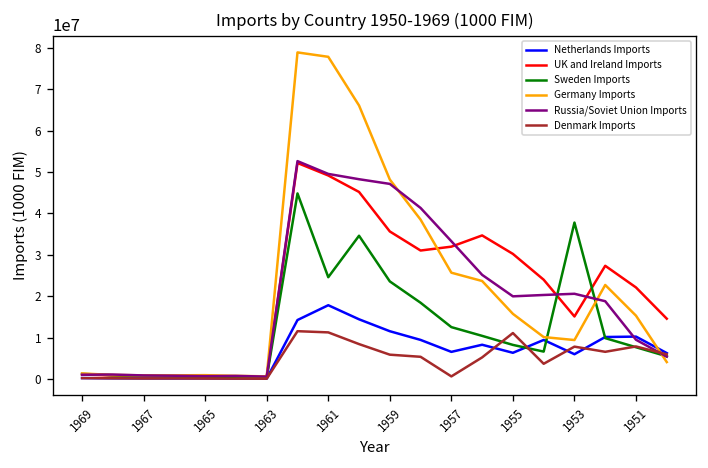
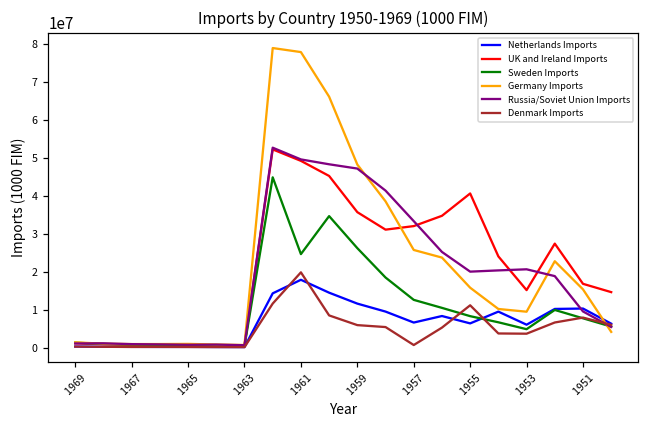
Denmark Imports, 1961: 11000000 -> 20000000
Sweden Imports, 1959: 24000000 -> 26000000
UK and Ireland Imports, 1955: 30000000 -> 41000000
Sweden Imports, 1953: 38000000 -> 5000000
Denmark Imports, 1953: 8000000 -> 4000000
UK and Ireland Imports, 1951: 22000000 -> 17000000
